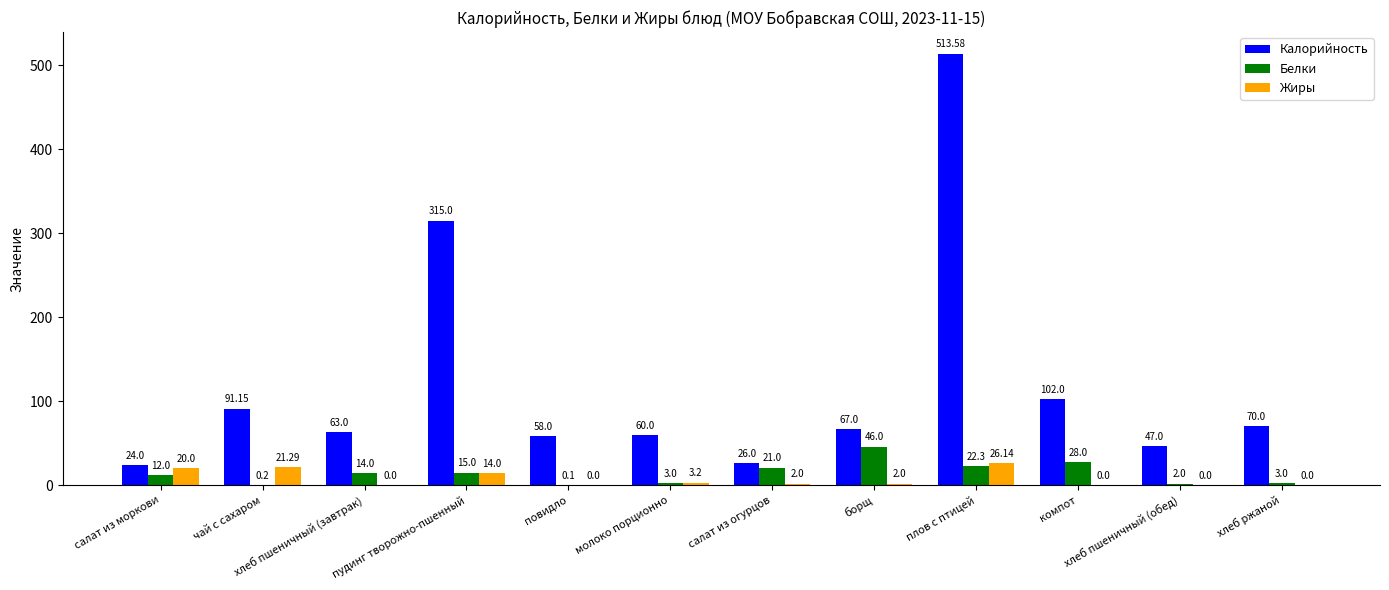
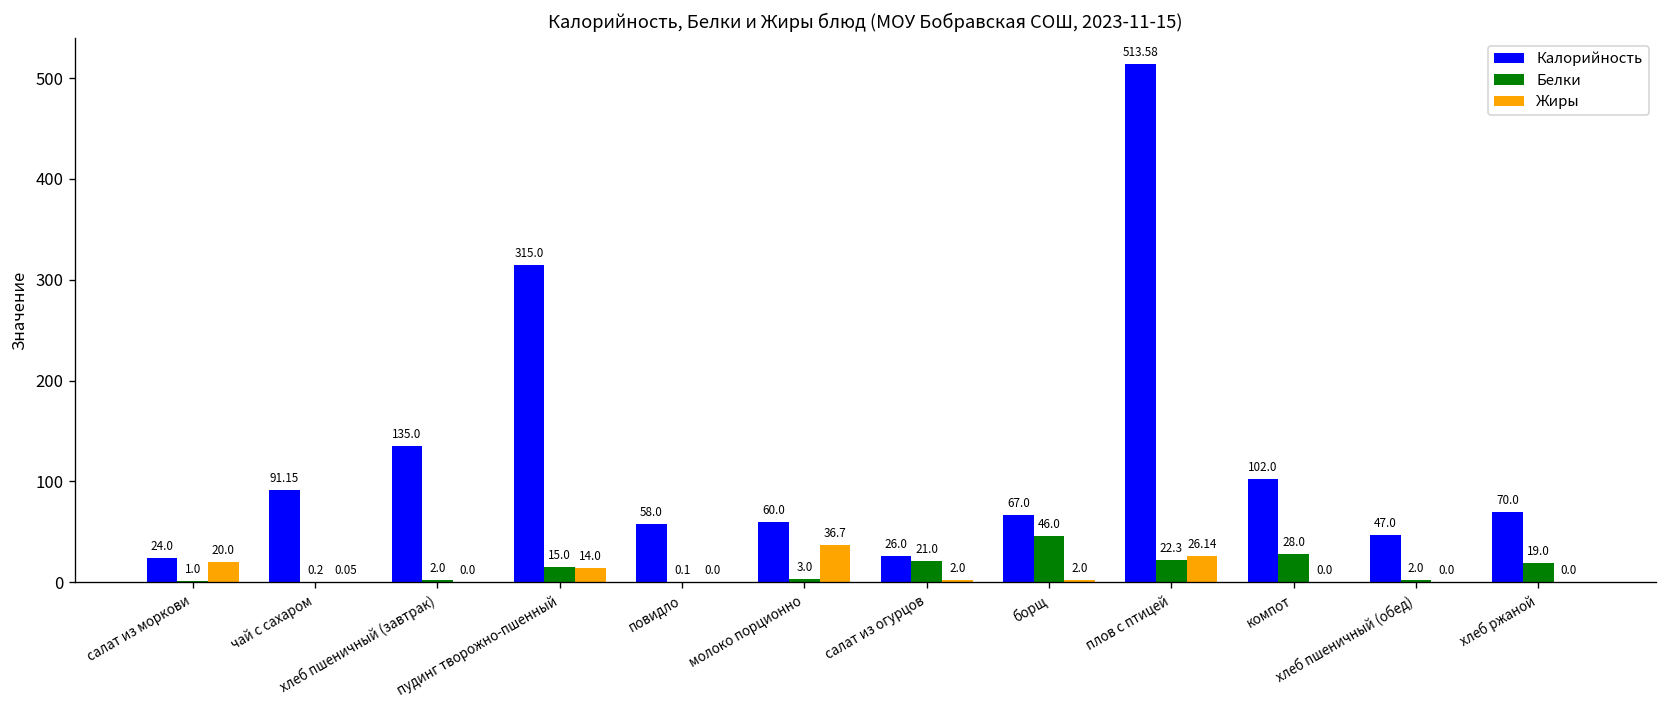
Белки, салат из моркови: 12.0 -> 1.0
Жиры, чай с сахаром: 21.29 -> 0.05
Калорийность, хлеб пшеничный (завтрак): 63.0 -> 135.0
Белки, хлеб пшеничный (завтрак): 14.0 -> 2.0
Жиры, молоко порционно: 3.2 -> 36.7
Белки, хлеб ржаной: 3.0 -> 19.0
